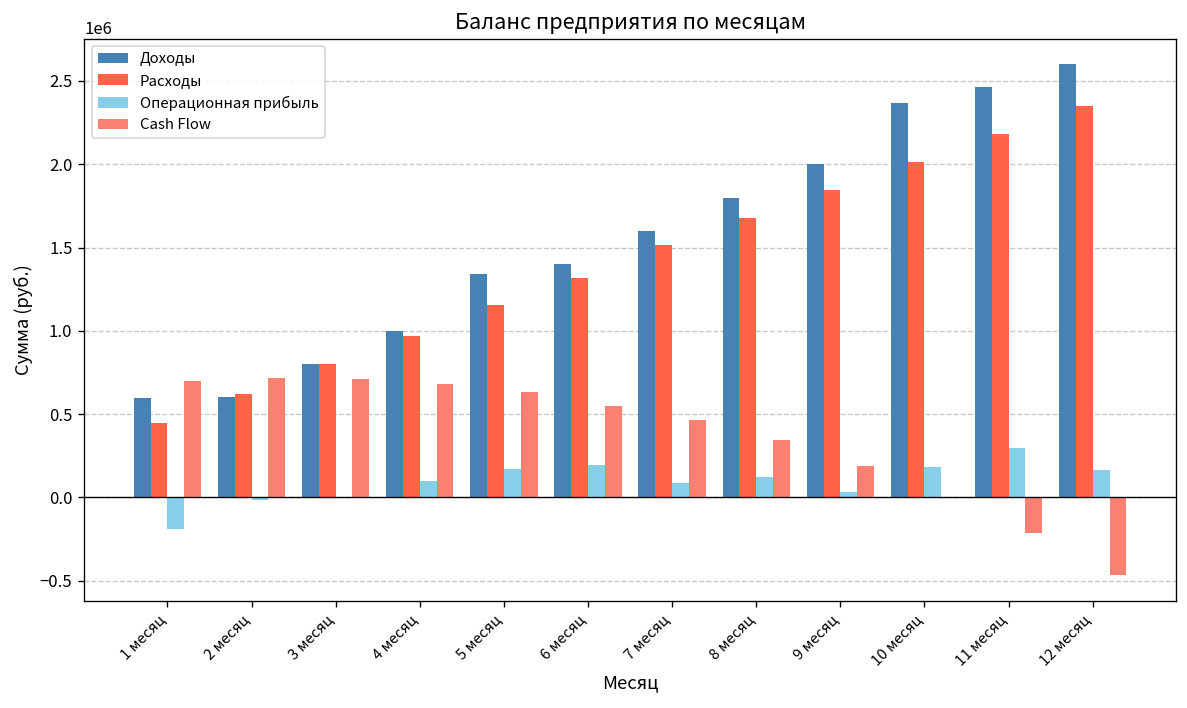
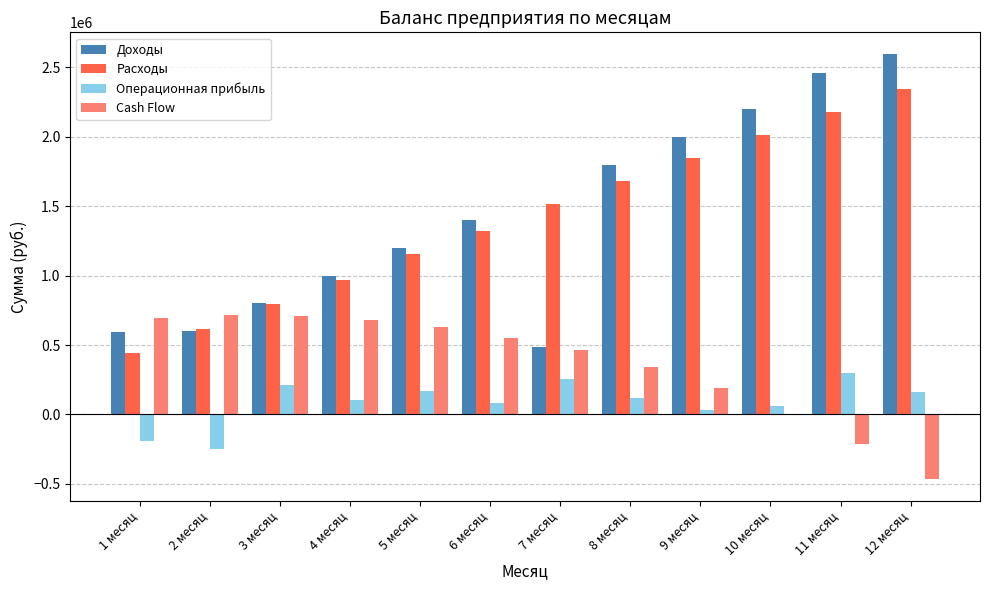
Операционная прибыль, 2 месяц: -20000 -> -250000
Операционная прибыль, 3 месяц: 0 -> 210000
Доходы, 5 месяц: 1340000 -> 1200000
Операционная прибыль, 6 месяц: 190000 -> 80000
Доходы, 7 месяц: 1600000 -> 480000
Операционная прибыль, 7 месяц: 90000 -> 260000
Доходы, 10 месяц: 2370000 -> 2200000
Операционная прибыль, 10 месяц: 180000 -> 60000
